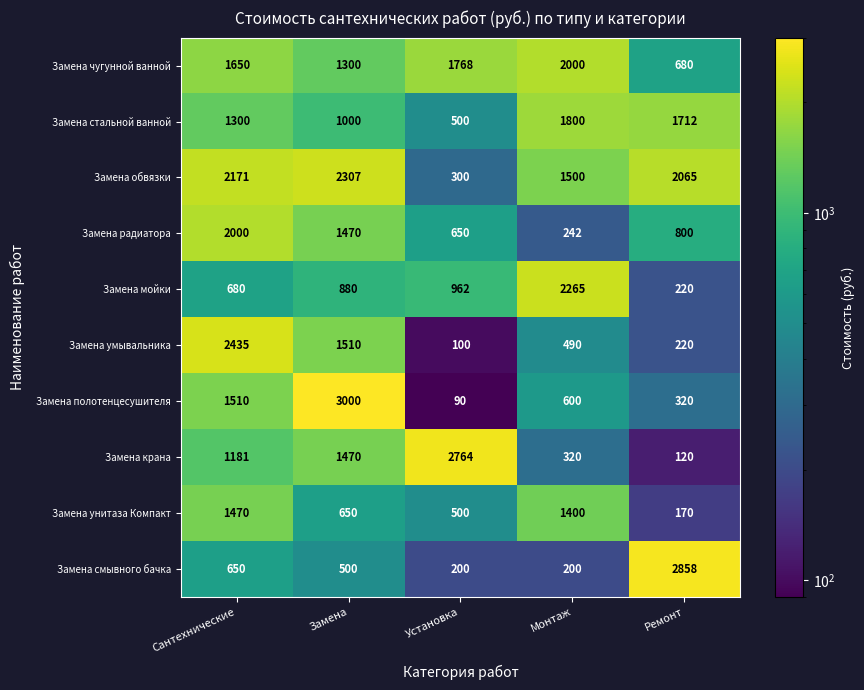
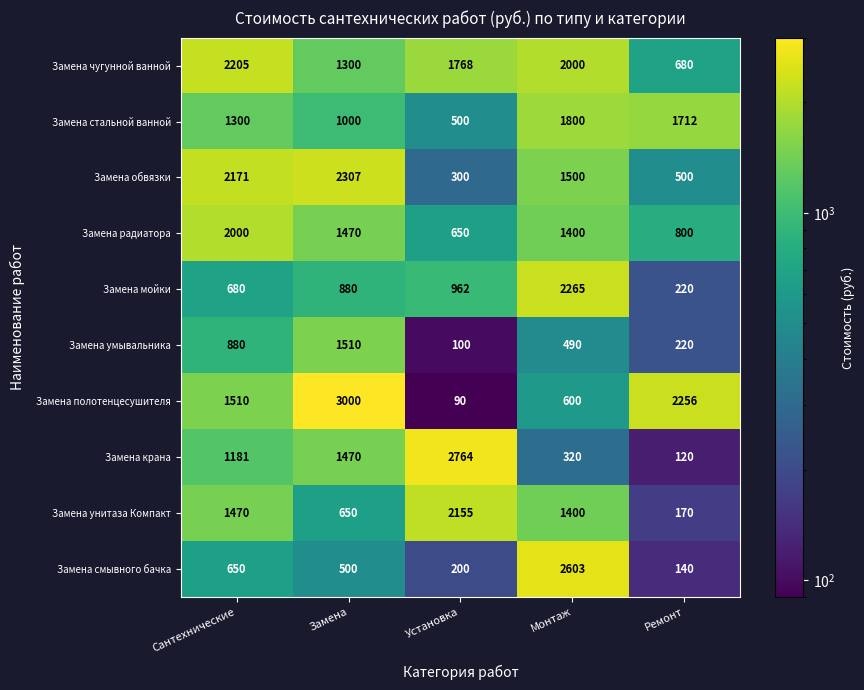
Замена чугунной ванной, Сантехнические: 1650 -> 2205
Замена обвязки, Ремонт: 2065 -> 500
Замена радиатора, Монтаж: 242 -> 1400
Замена умывальника, Сантехнические: 2435 -> 880
Замена полотенцесушителя, Ремонт: 320 -> 2256
Замена унитаза Компакт, Установка: 500 -> 2155
Замена смывного бачка, Монтаж: 200 -> 2603
Замена смывного бачка, Ремонт: 2858 -> 140
